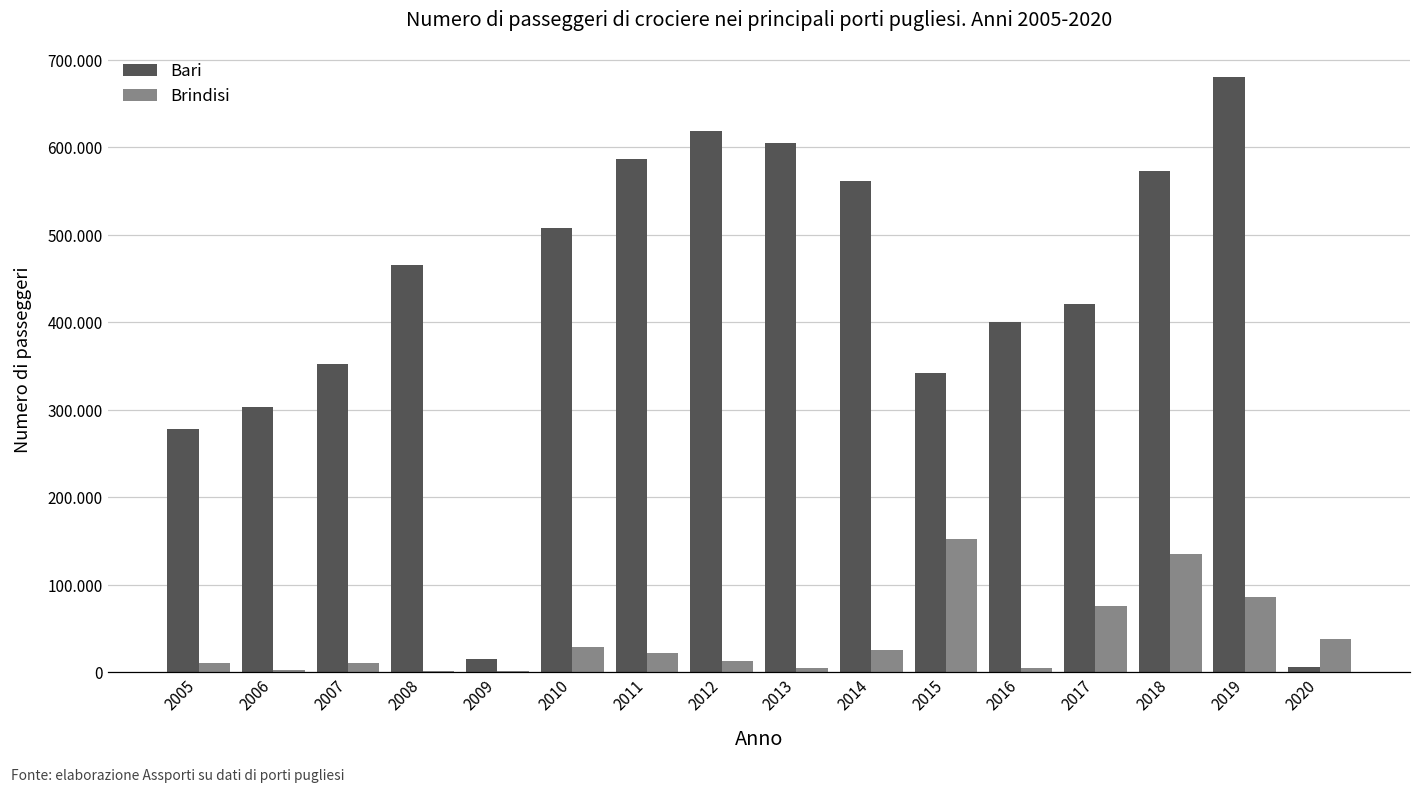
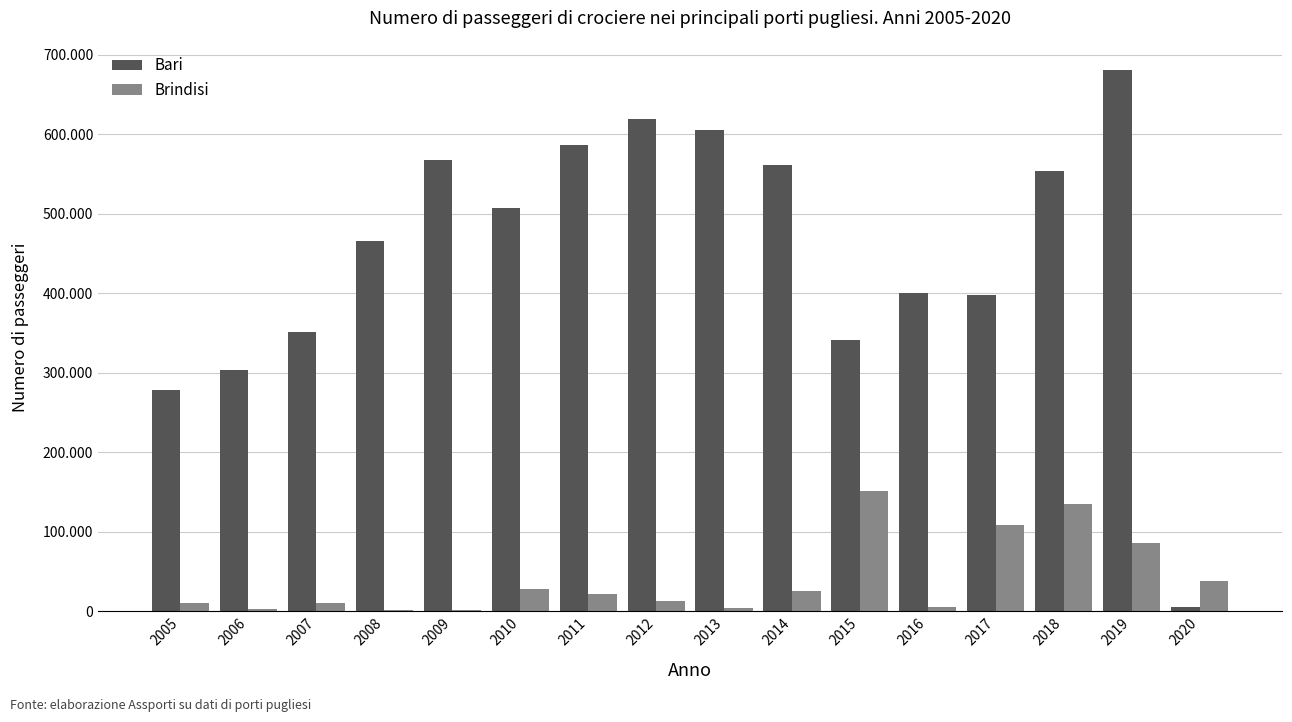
Bari, 2009: 20 -> 570
Bari, 2017: 420 -> 400
Brindisi, 2017: 80 -> 110
Bari, 2018: 570 -> 550
